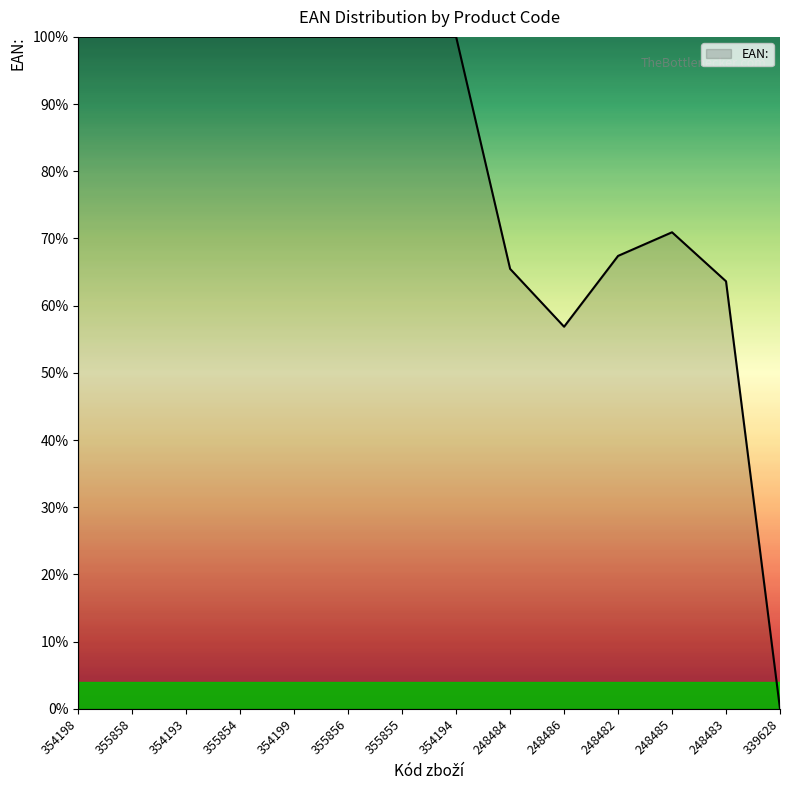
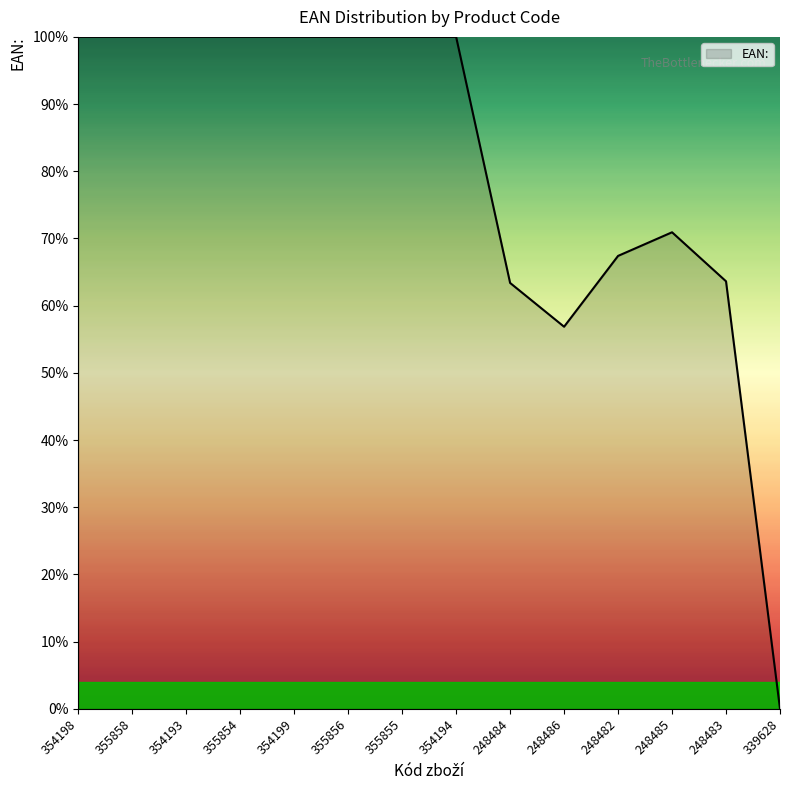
248484: 65% -> 63%
